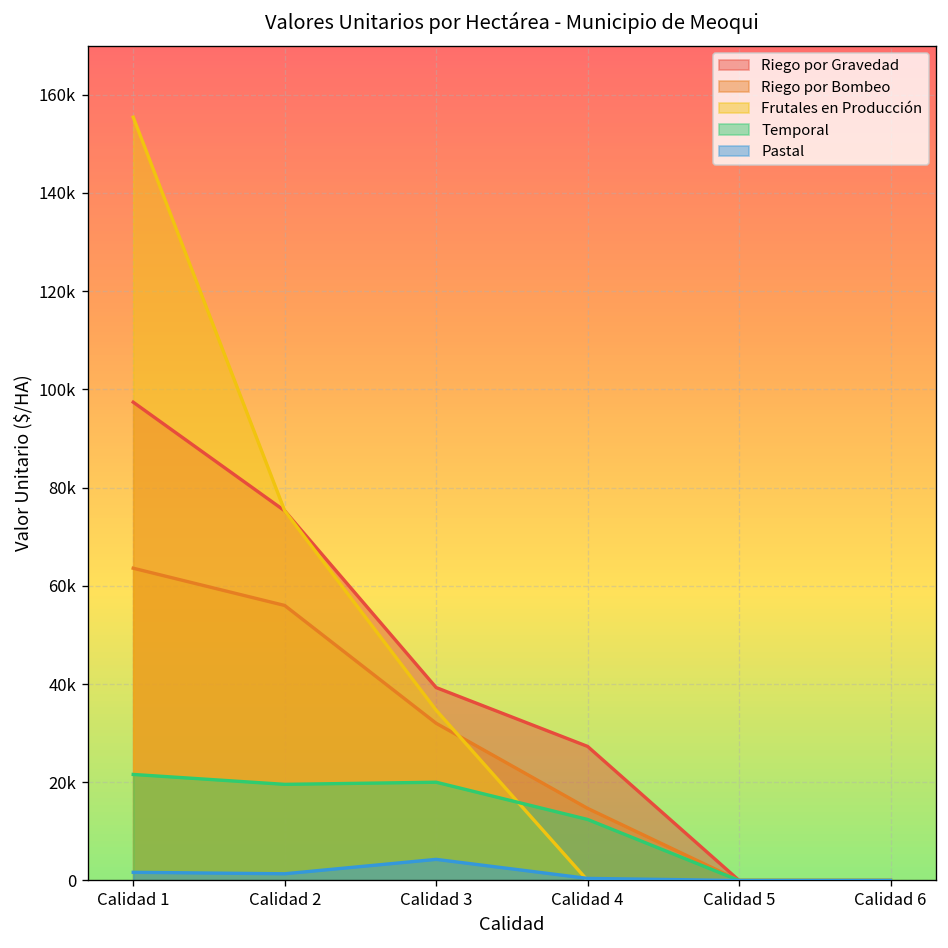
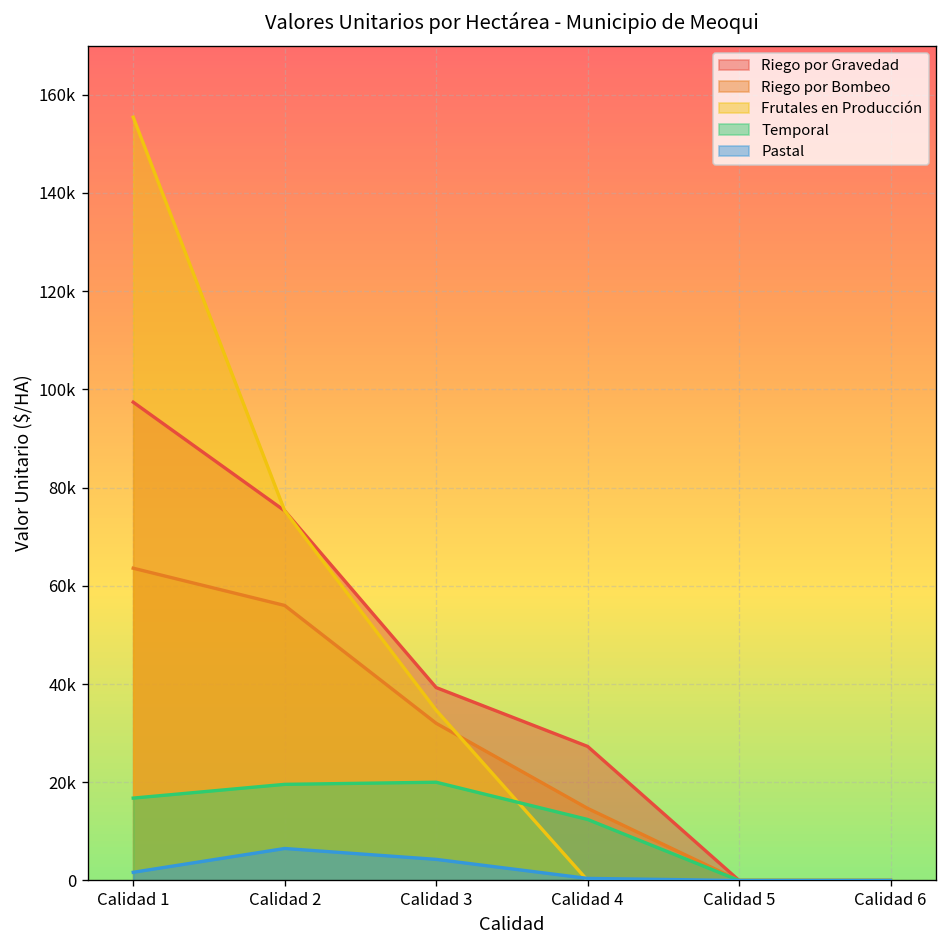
Temporal, Calidad 1: 22000 -> 17000
Pastal, Calidad 2: 1000 -> 7000
